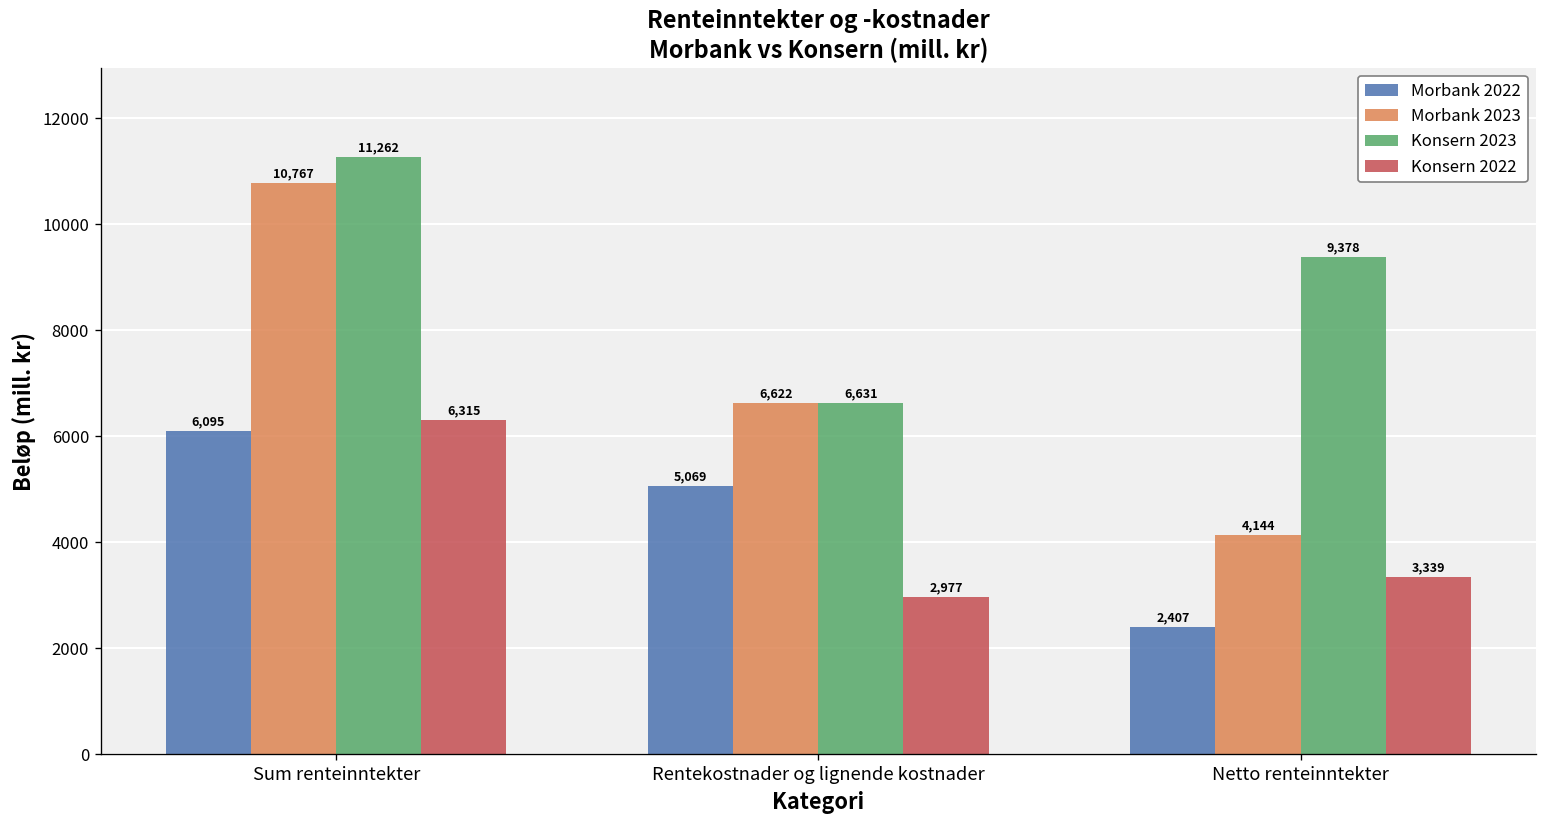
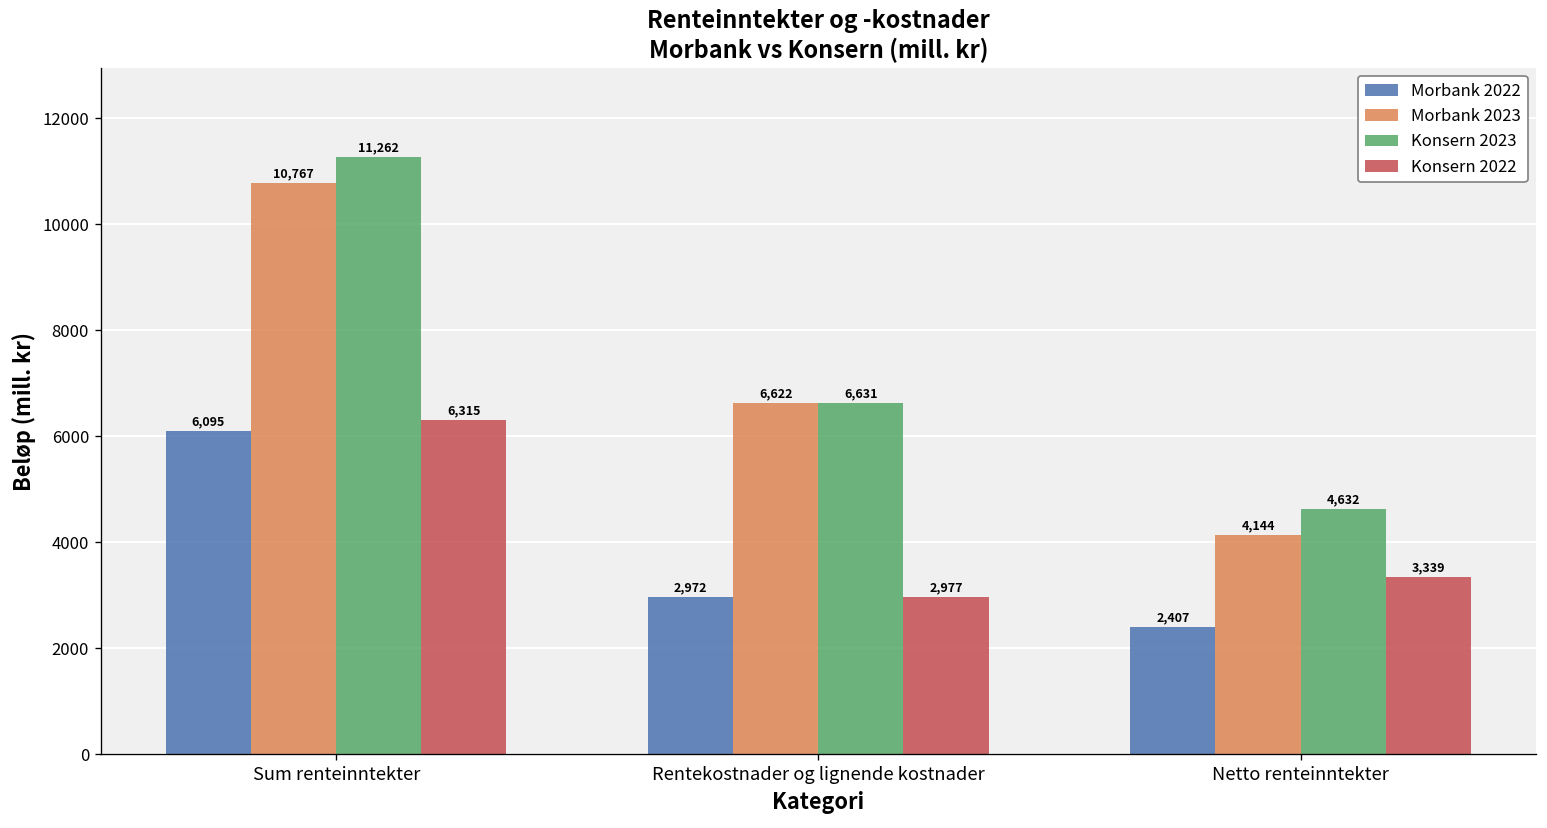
Morbank 2022, Rentekostnader og lignende kostnader: 5,069 -> 2,972
Konsern 2023, Netto renteinntekter: 9,378 -> 4,632
